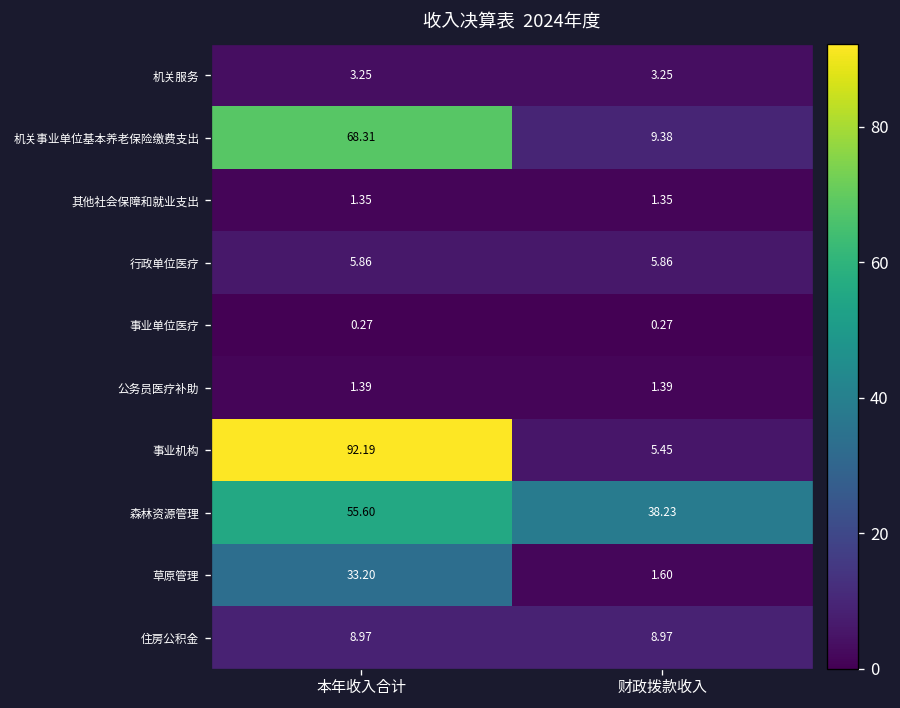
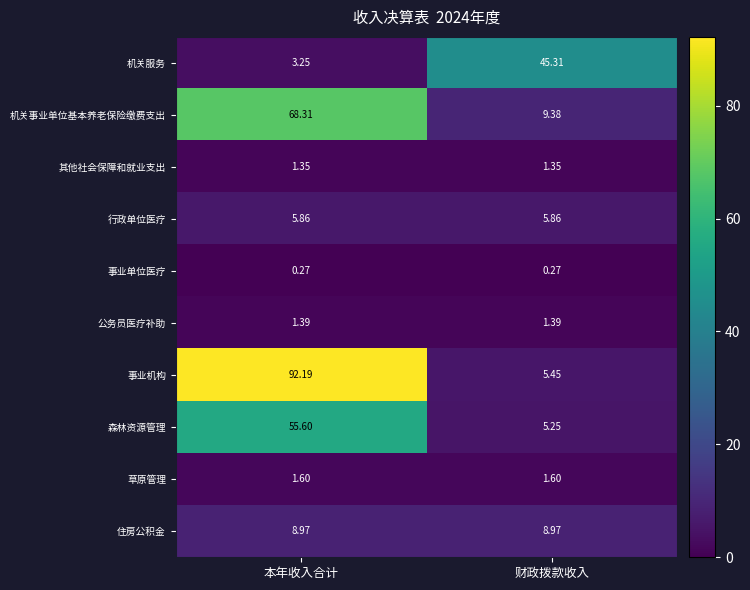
机关服务, 财政拨款收入: 3.25 -> 45.31
森林资源管理, 财政拨款收入: 38.23 -> 5.25
草原管理, 本年收入合计: 33.20 -> 1.60
